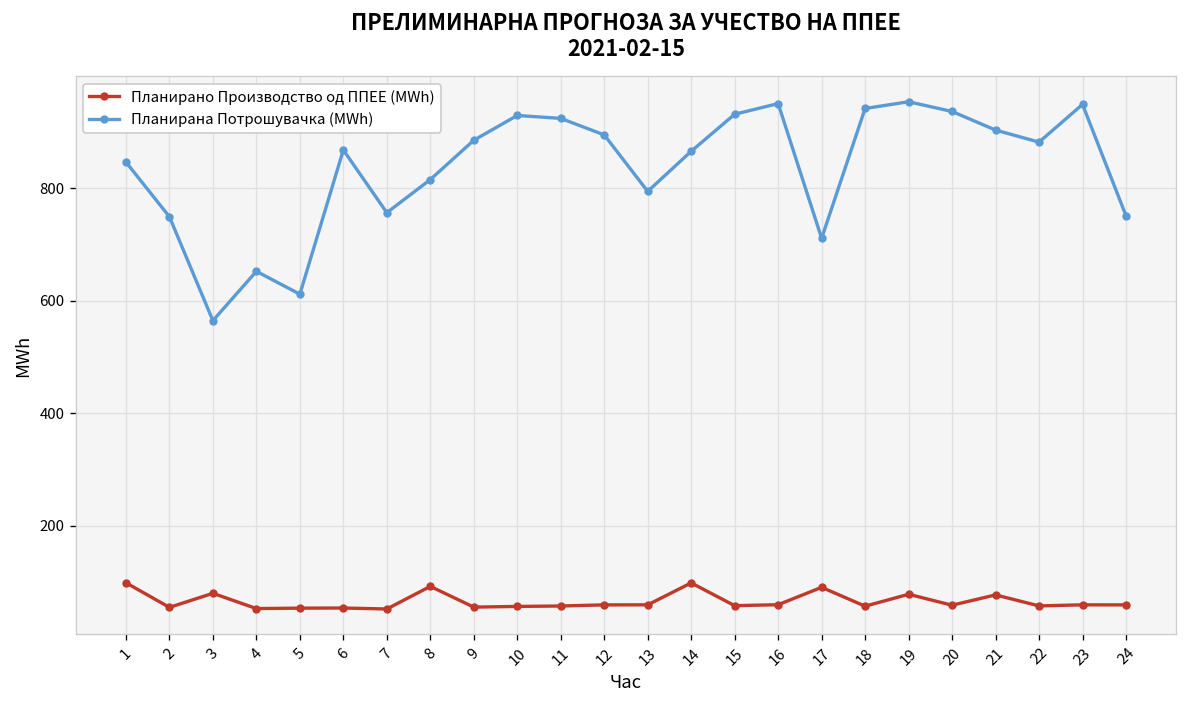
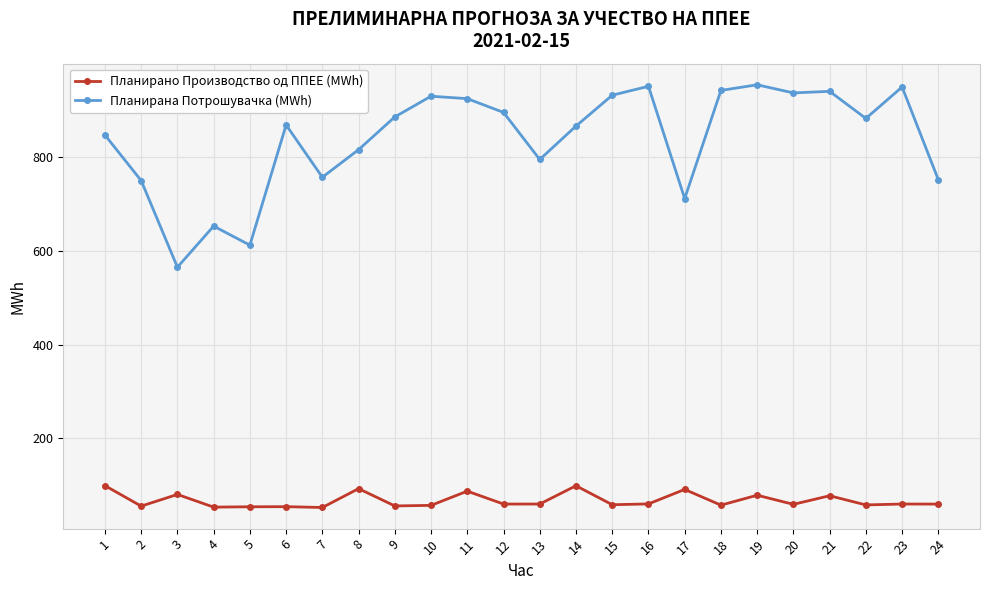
Планирано Производство од ППЕЕ (MWh), 11: 60 -> 90
Планирана Потрошувачка (MWh), 21: 900 -> 940
